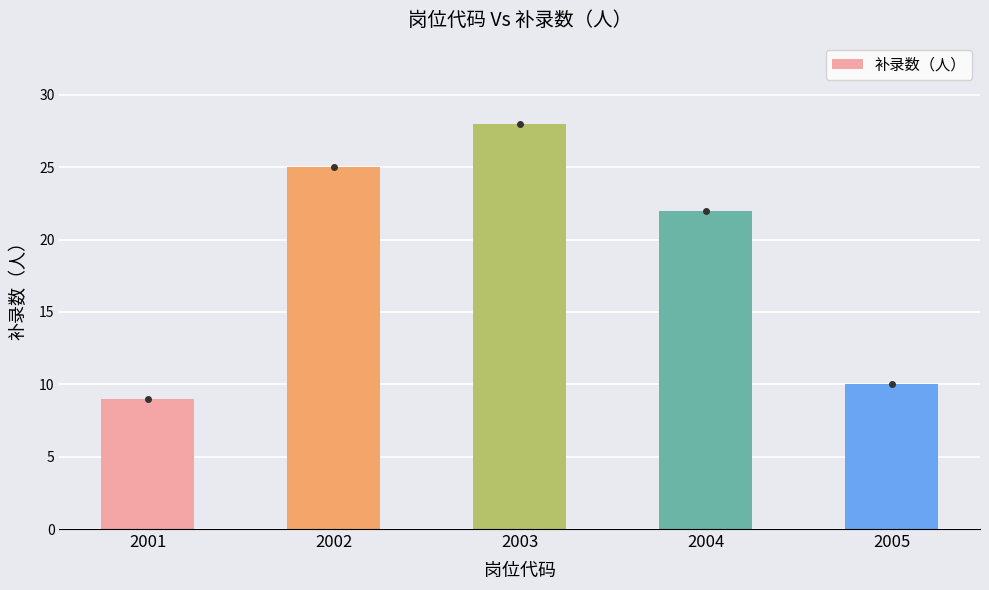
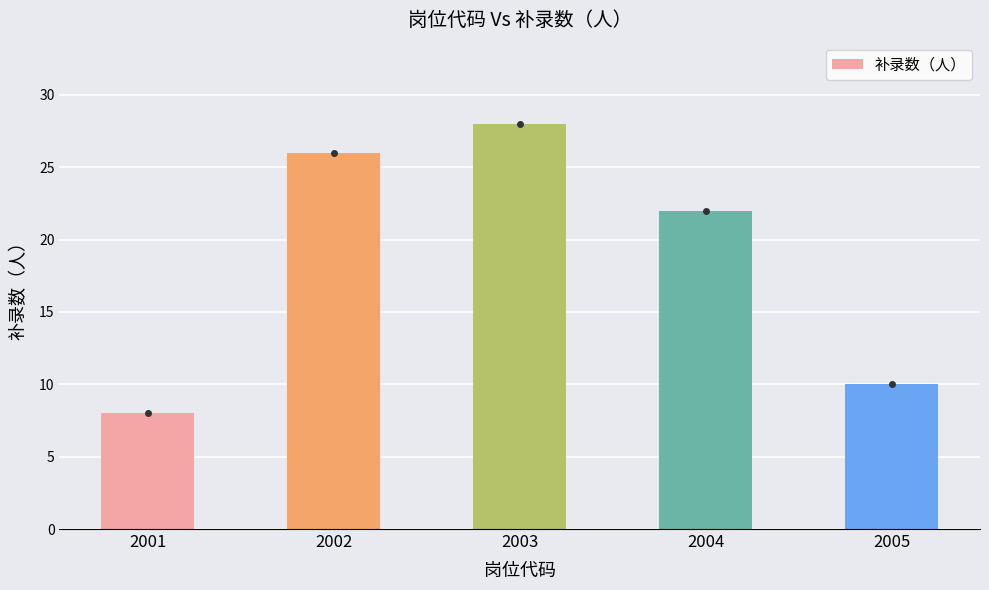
补录数（人）, 2001: 9 -> 8
补录数（人）, 2002: 25 -> 26
